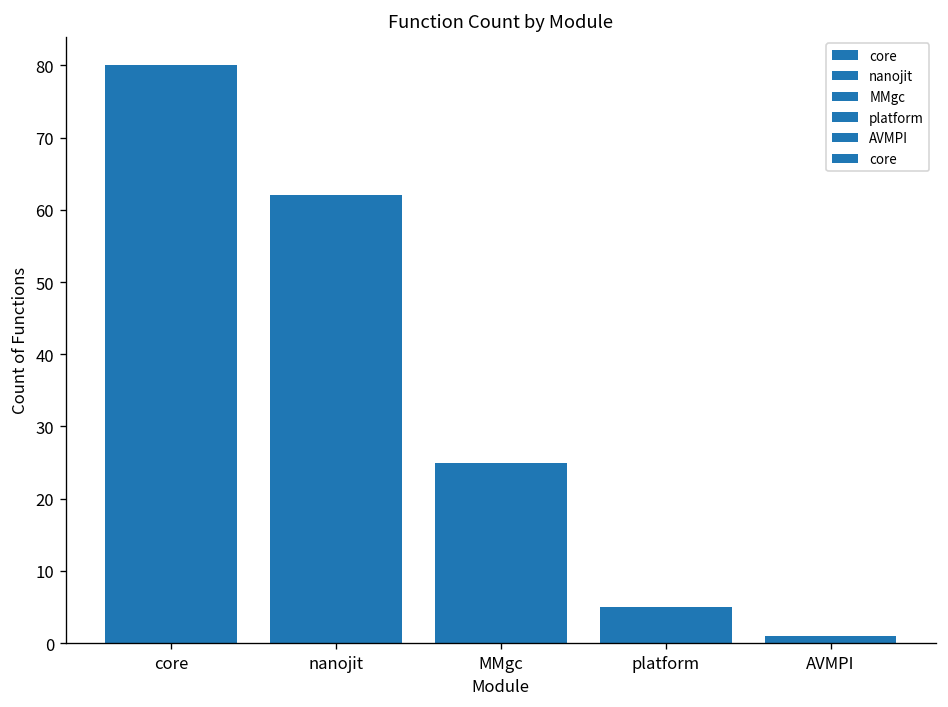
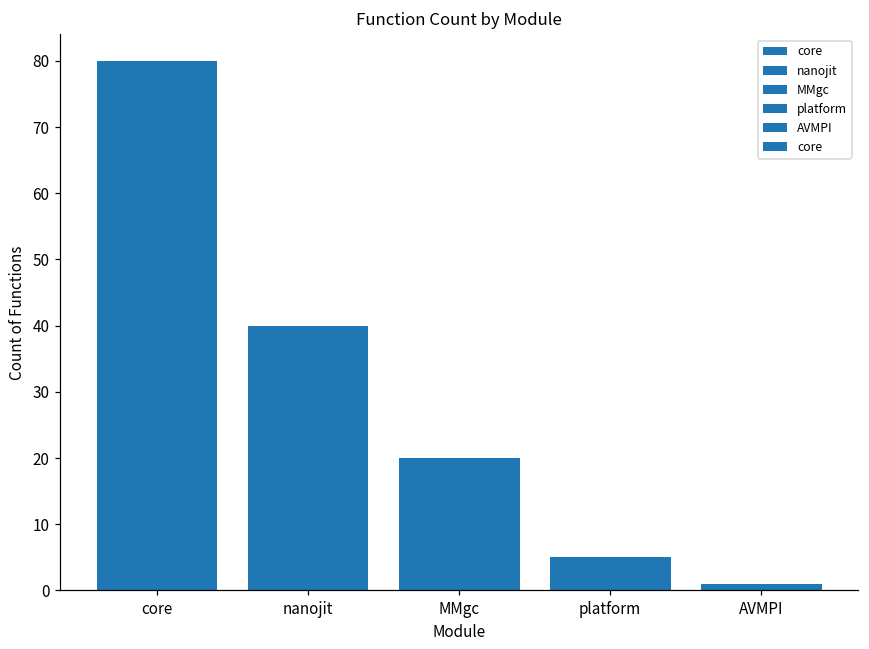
nanojit: 62 -> 40
MMgc: 25 -> 20
